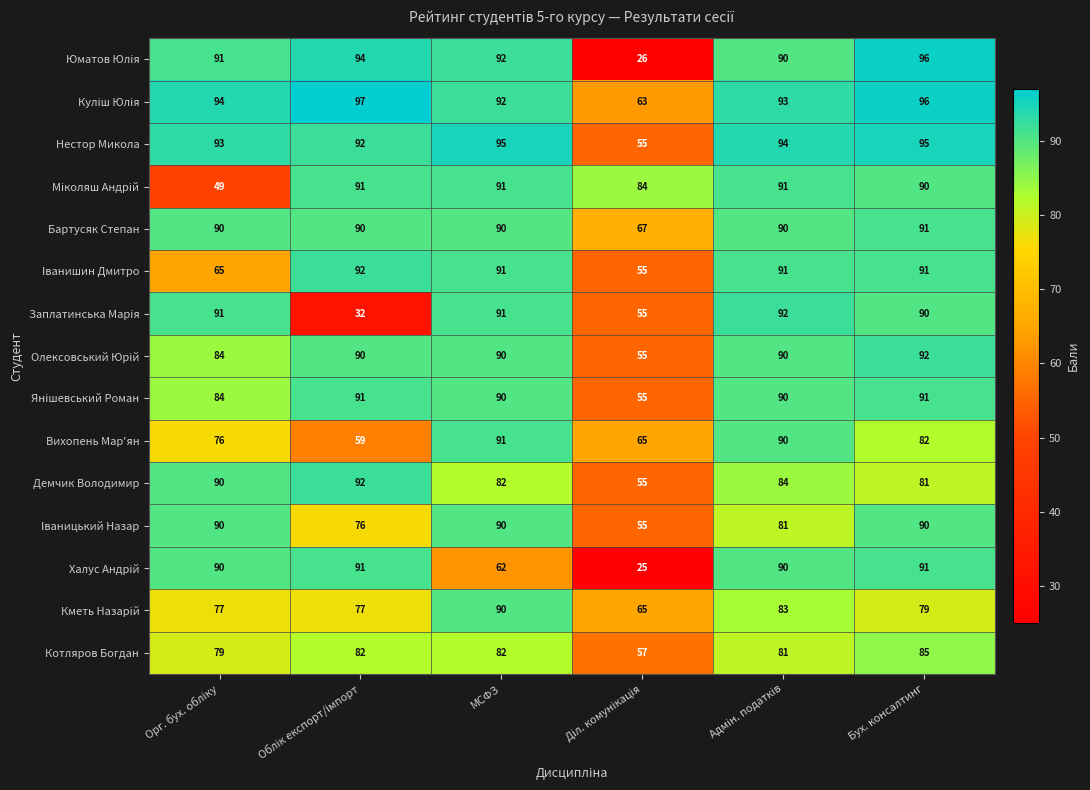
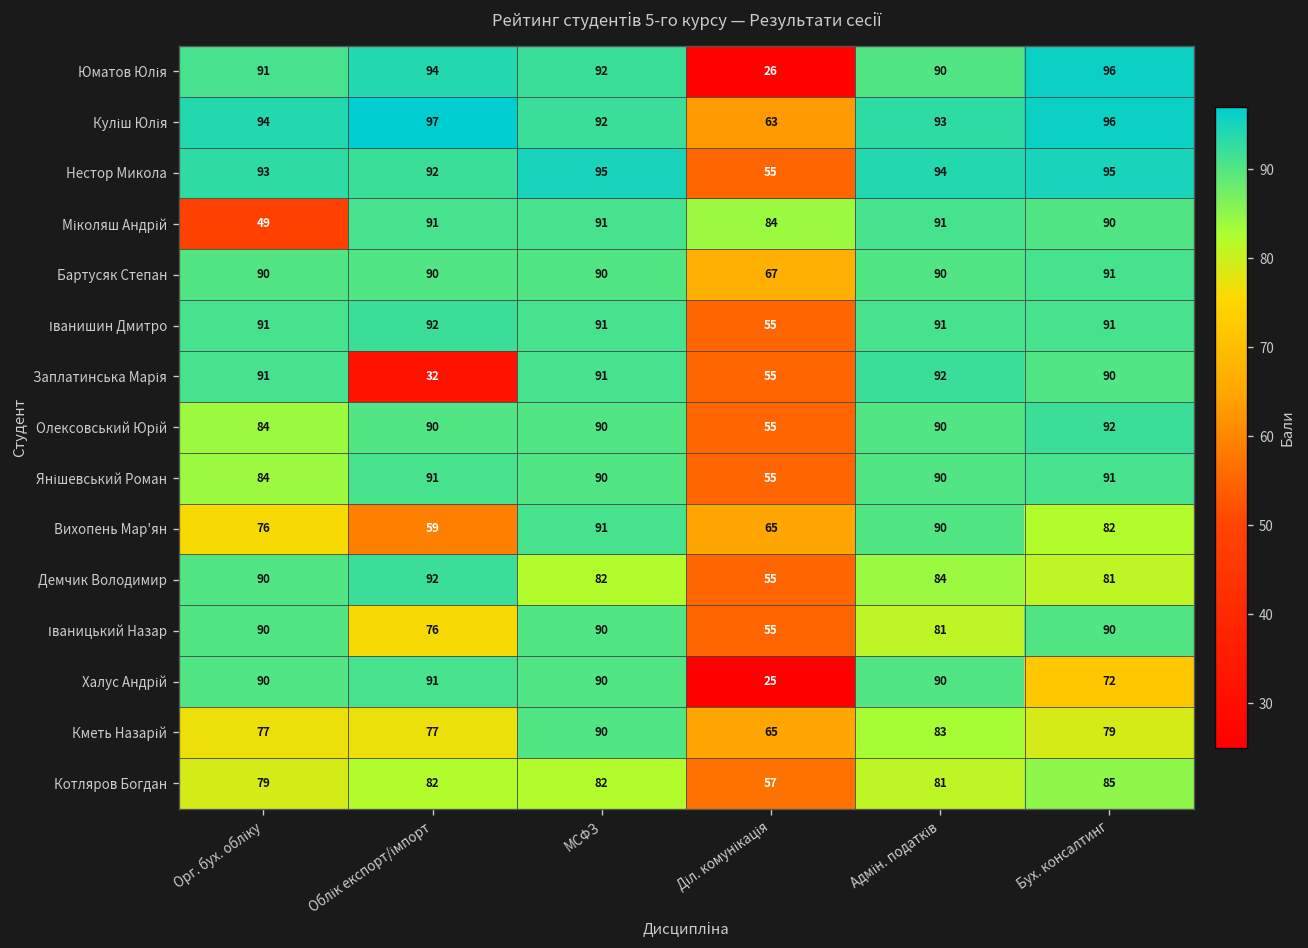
Іванишин Дмитро, Орг. бух. обліку: 65 -> 91
Халус Андрій, МСФЗ: 62 -> 90
Халус Андрій, Бух. консалтинг: 91 -> 72
